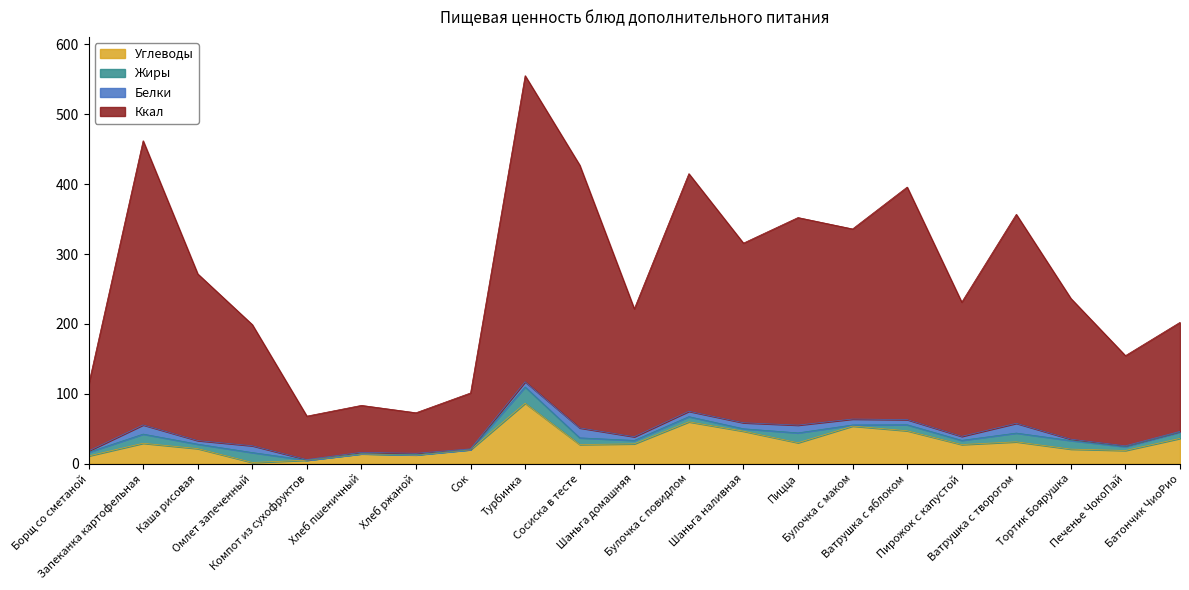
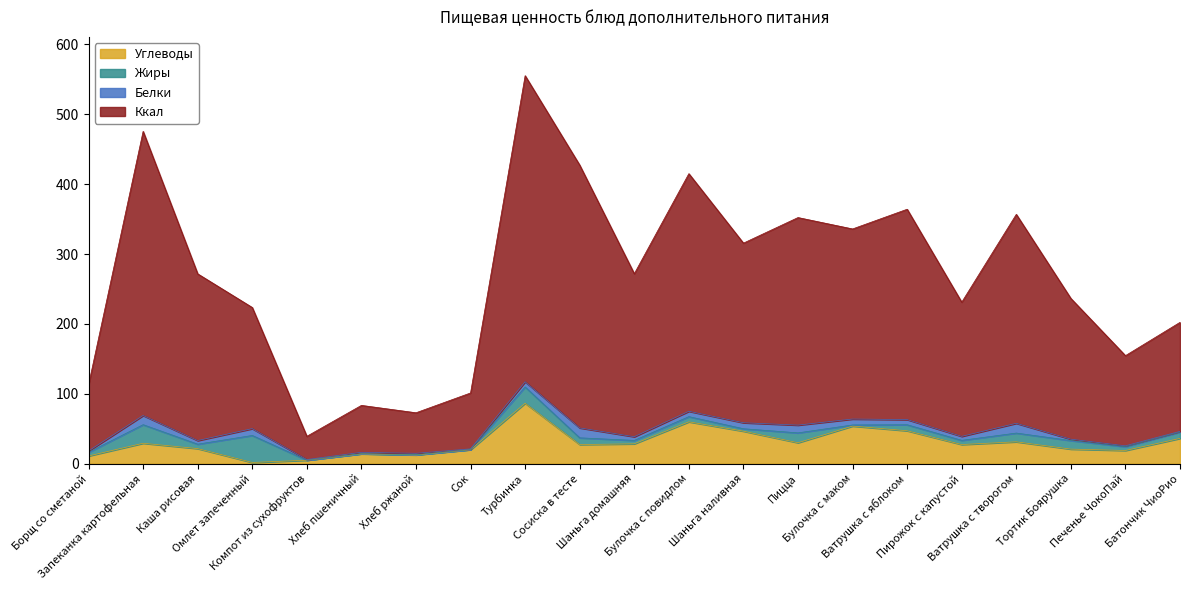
Жиры, Запеканка картофельная: 10 -> 30
Жиры, Омлет запеченный: 10 -> 40
Ккал, Компот из сухофруктов: 60 -> 30
Ккал, Шаньга домашняя: 180 -> 230
Ккал, Ватрушка с яблоком: 330 -> 300
